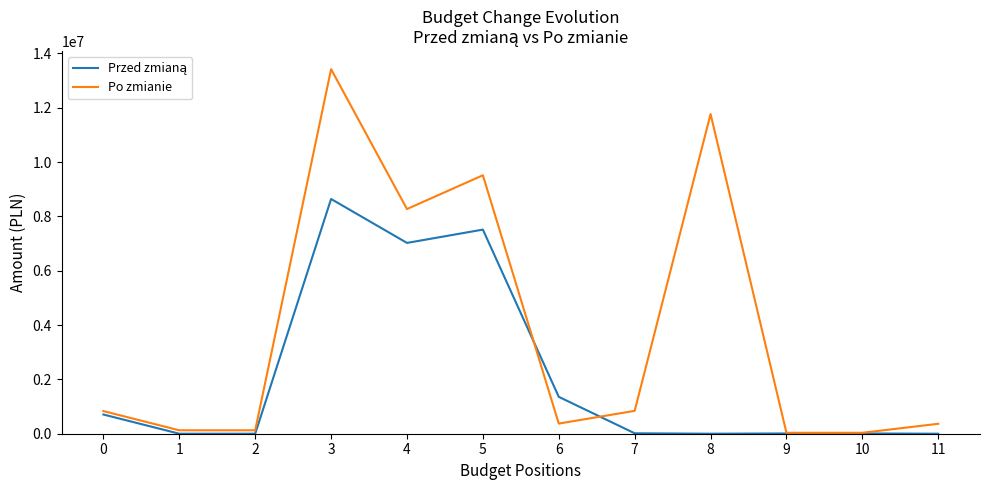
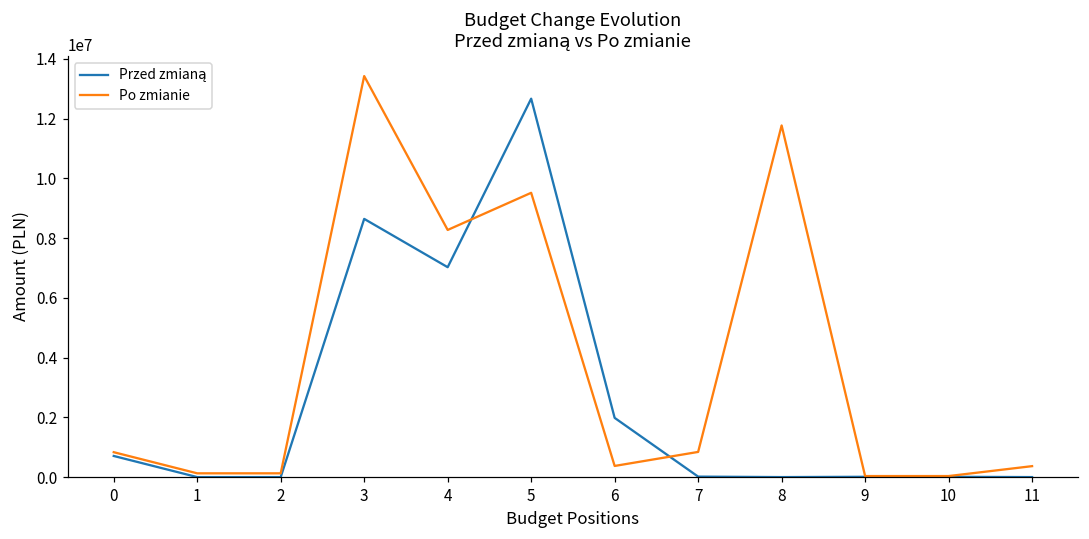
Przed zmianą, 5: 7500000 -> 12700000
Przed zmianą, 6: 1400000 -> 2000000
